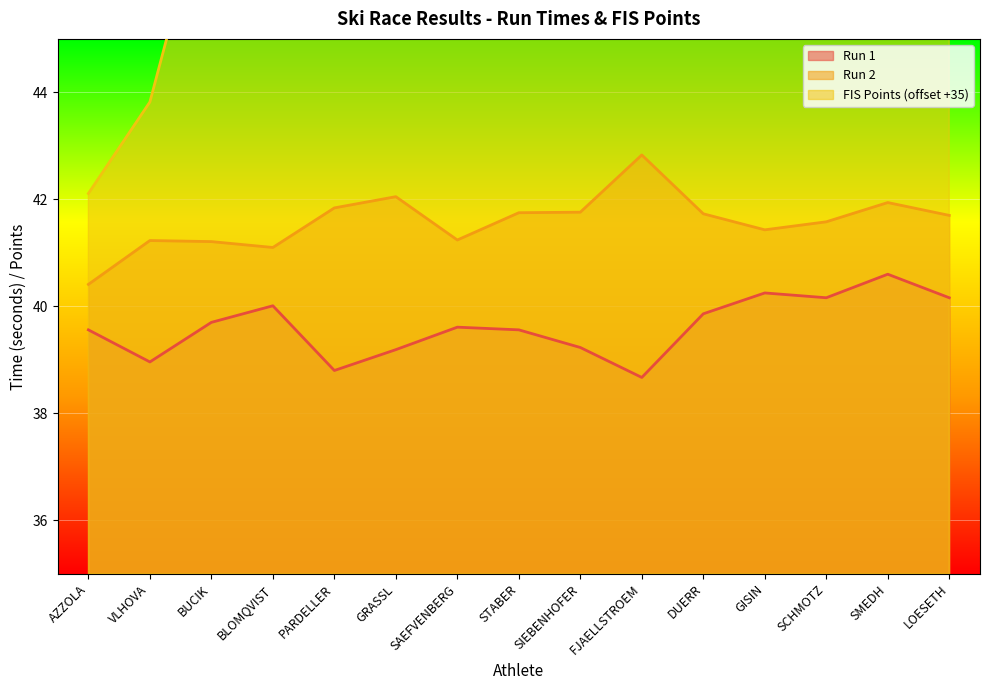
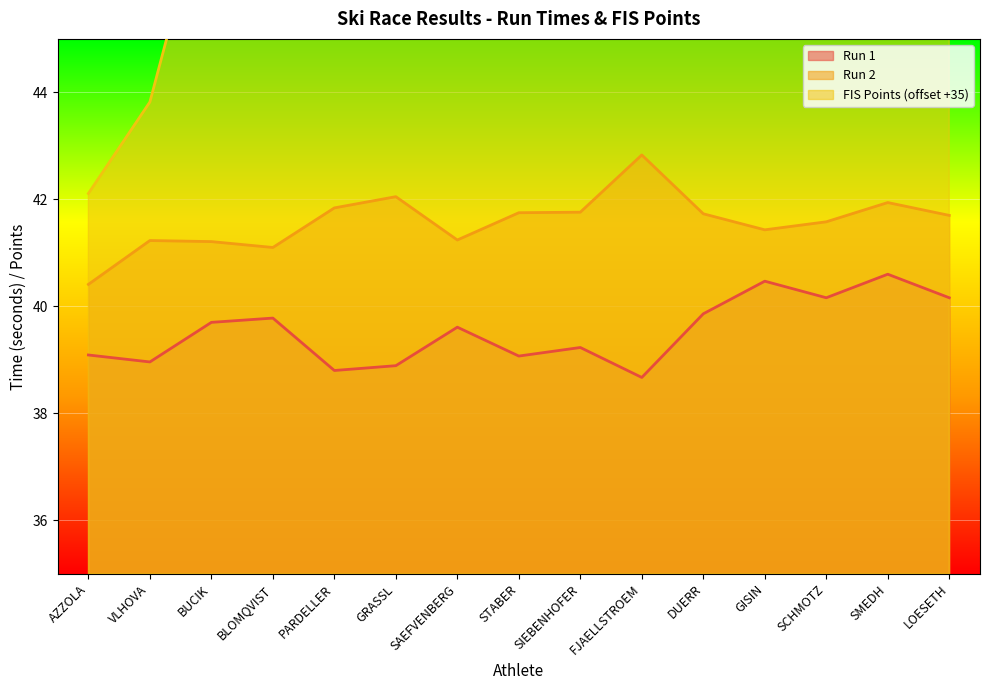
Run 1, AZZOLA: 39.6 -> 39.1
Run 1, BLOMQVIST: 40.0 -> 39.8
Run 1, GRASSL: 39.2 -> 38.9
Run 1, STABER: 39.6 -> 39.1
Run 1, GISIN: 40.3 -> 40.5
